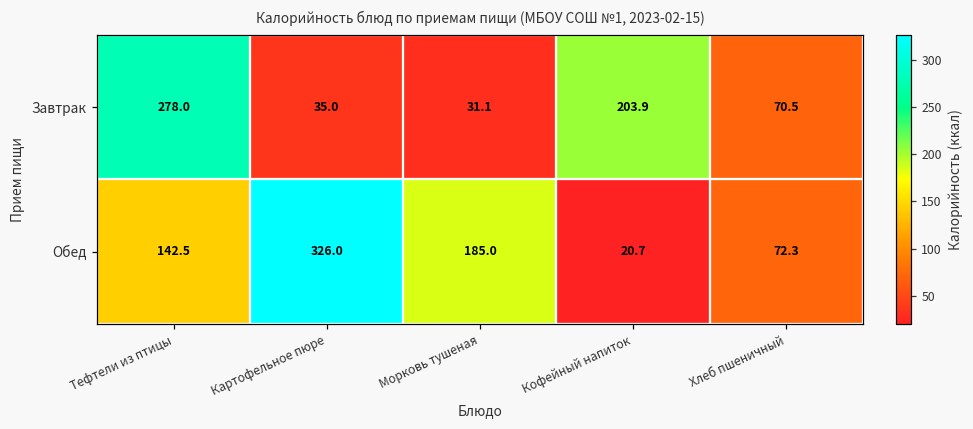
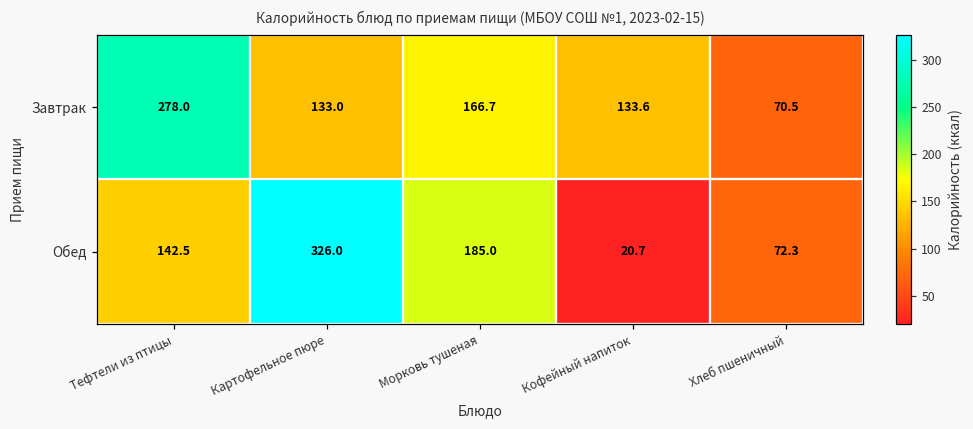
Завтрак, Картофельное пюре: 35.0 -> 133.0
Завтрак, Морковь тушеная: 31.1 -> 166.7
Завтрак, Кофейный напиток: 203.9 -> 133.6
